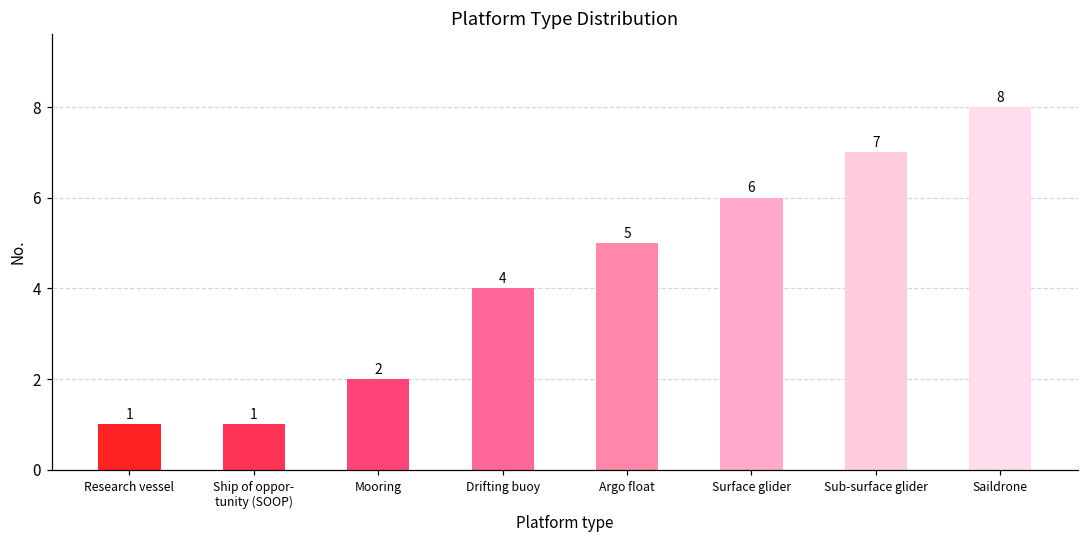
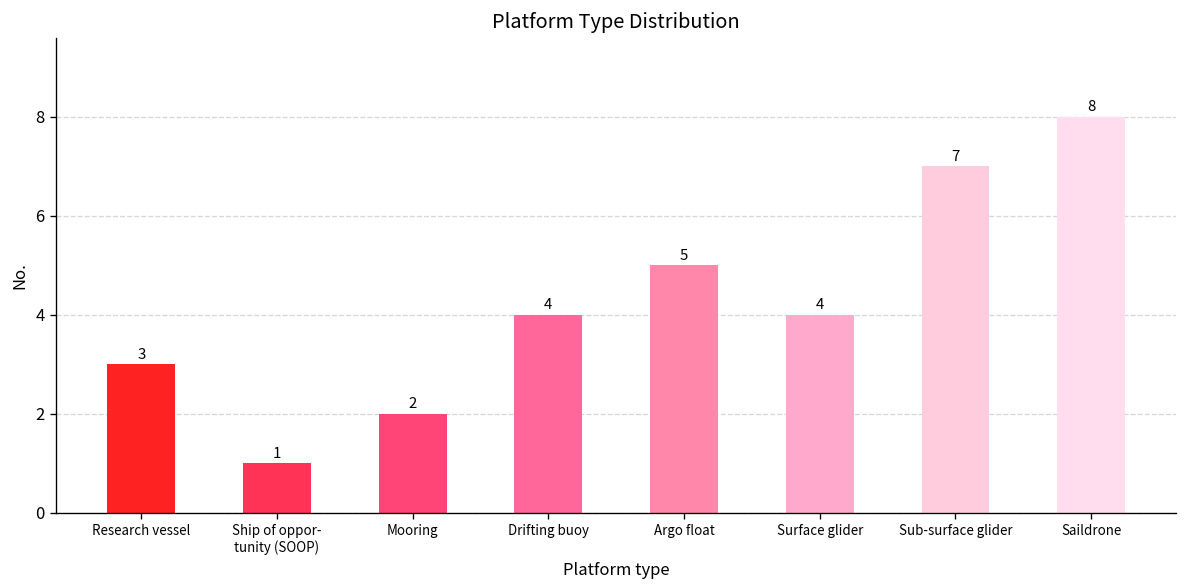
Research vessel: 1 -> 3
Surface glider: 6 -> 4
